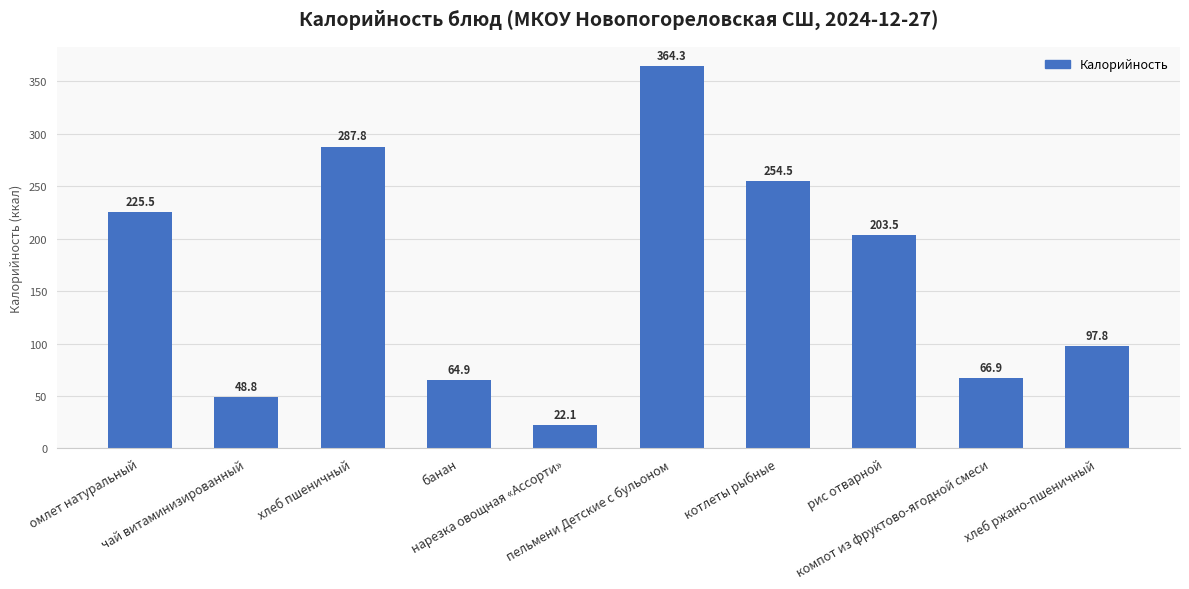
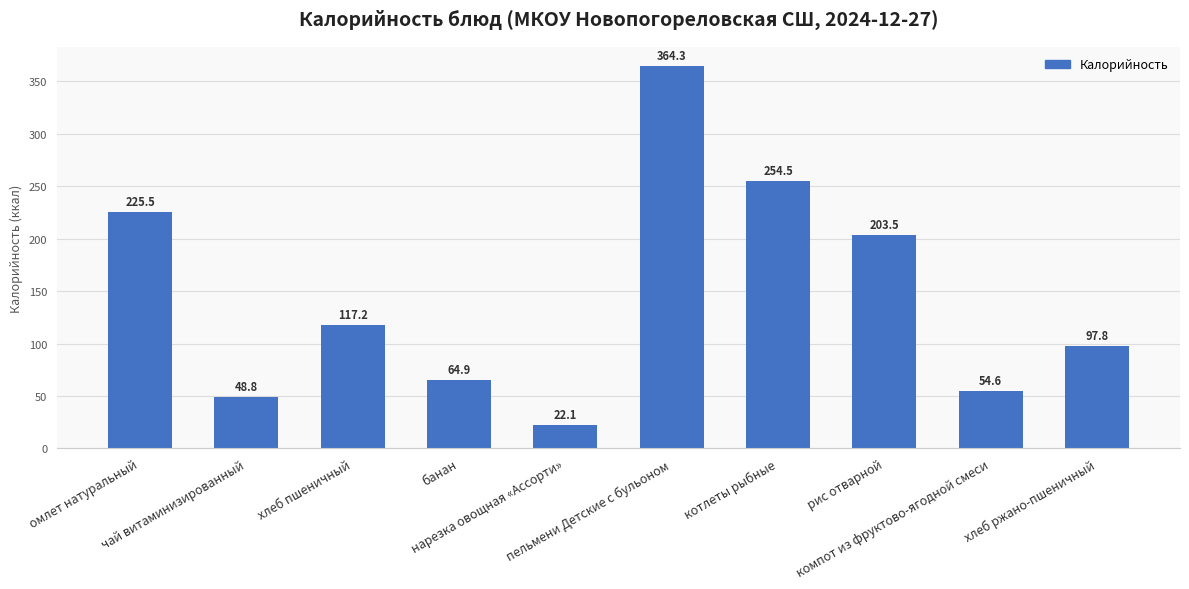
хлеб пшеничный: 287.8 -> 117.2
компот из фруктово-ягодной смеси: 66.9 -> 54.6
